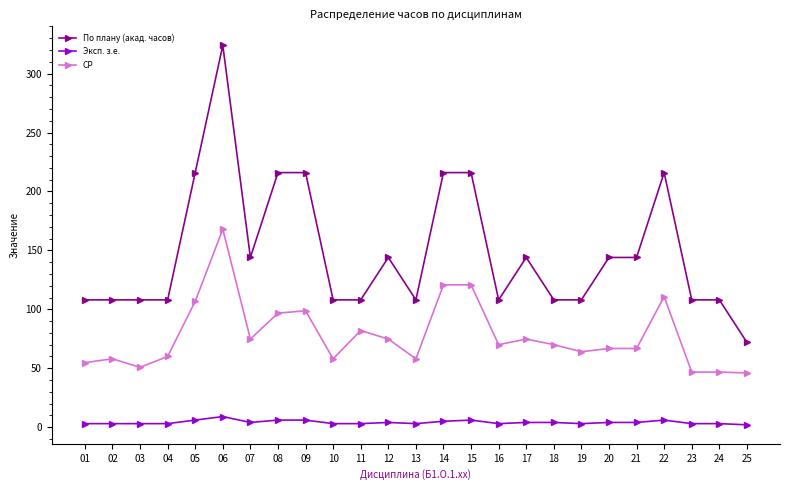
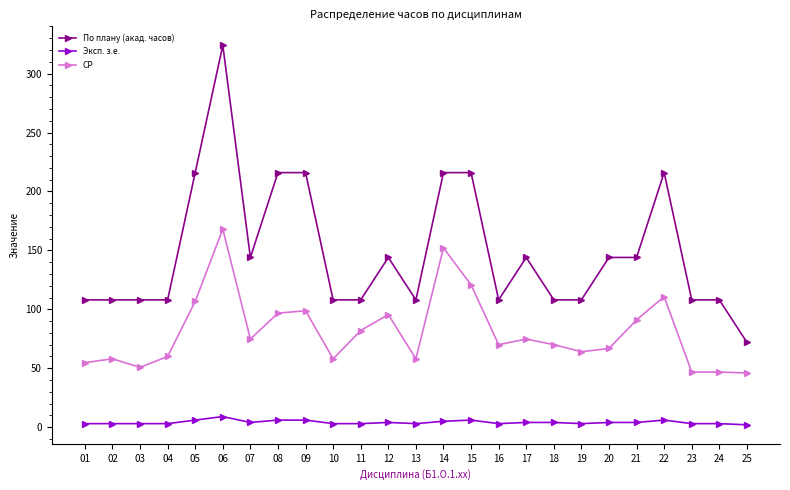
СР, 12: 75 -> 96
СР, 14: 121 -> 152
СР, 21: 67 -> 91
